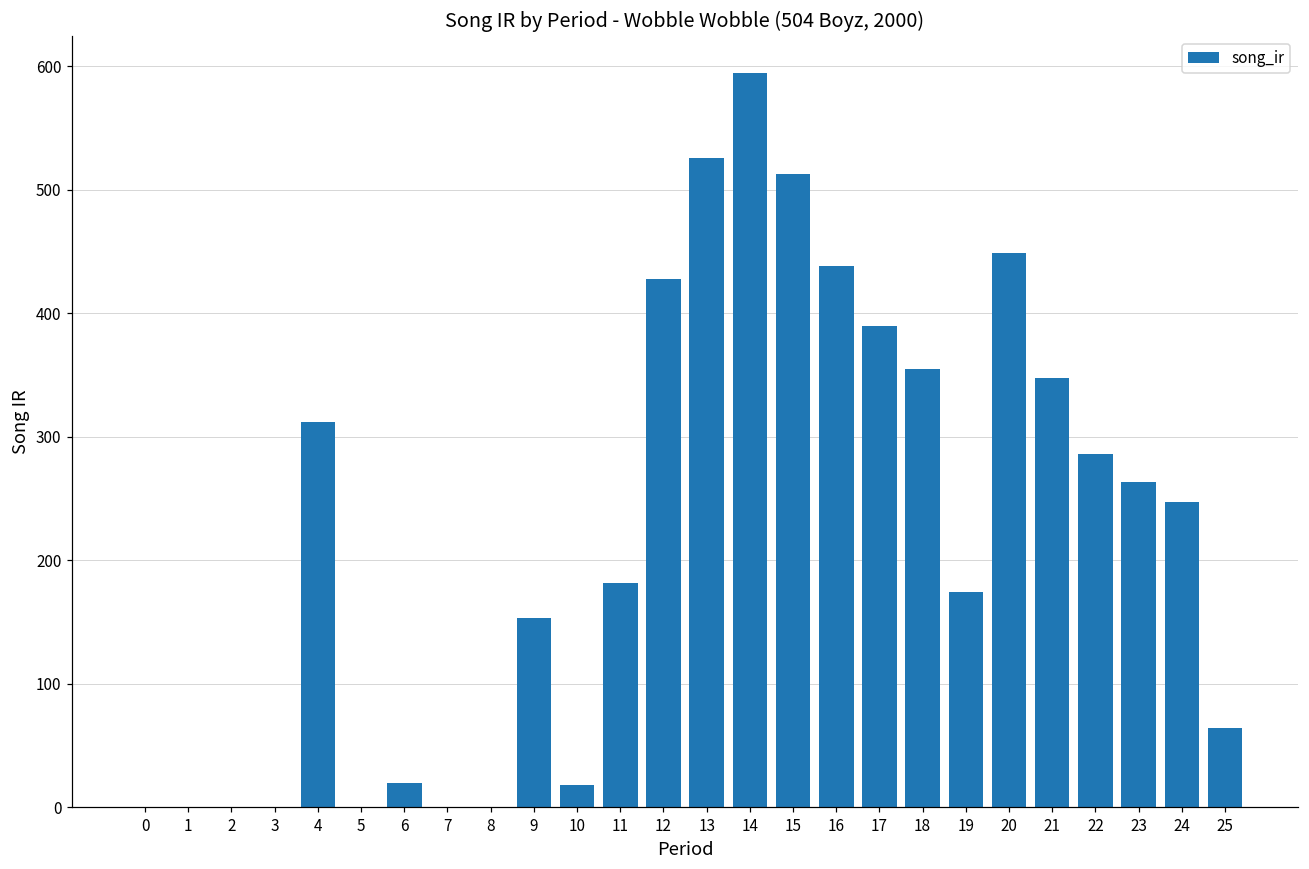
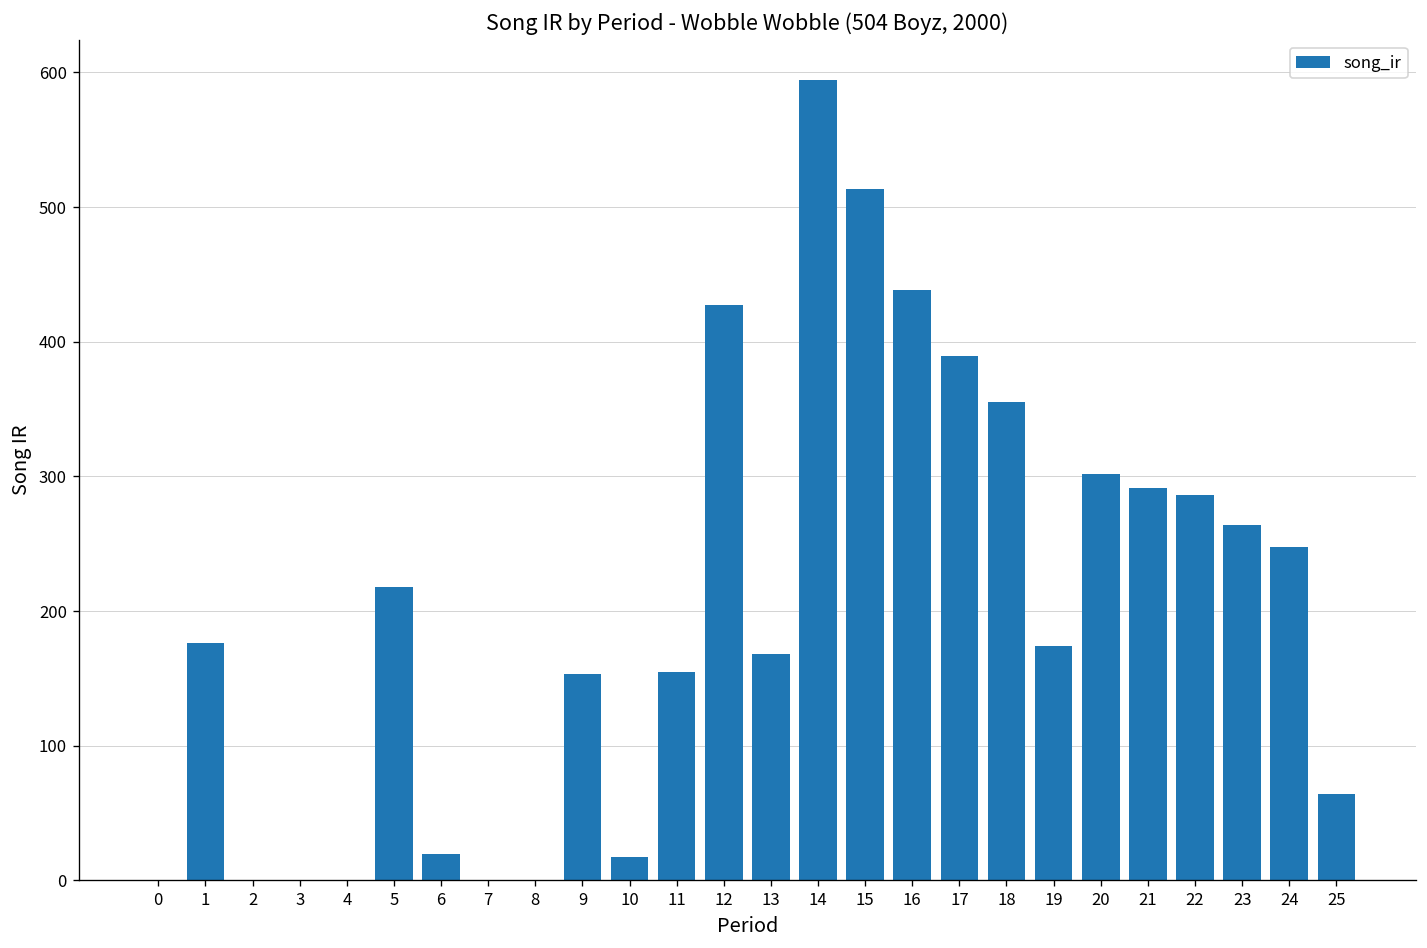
1: 0 -> 176
4: 312 -> 0
5: 0 -> 218
11: 181 -> 155
13: 526 -> 168
20: 449 -> 302
21: 347 -> 291
